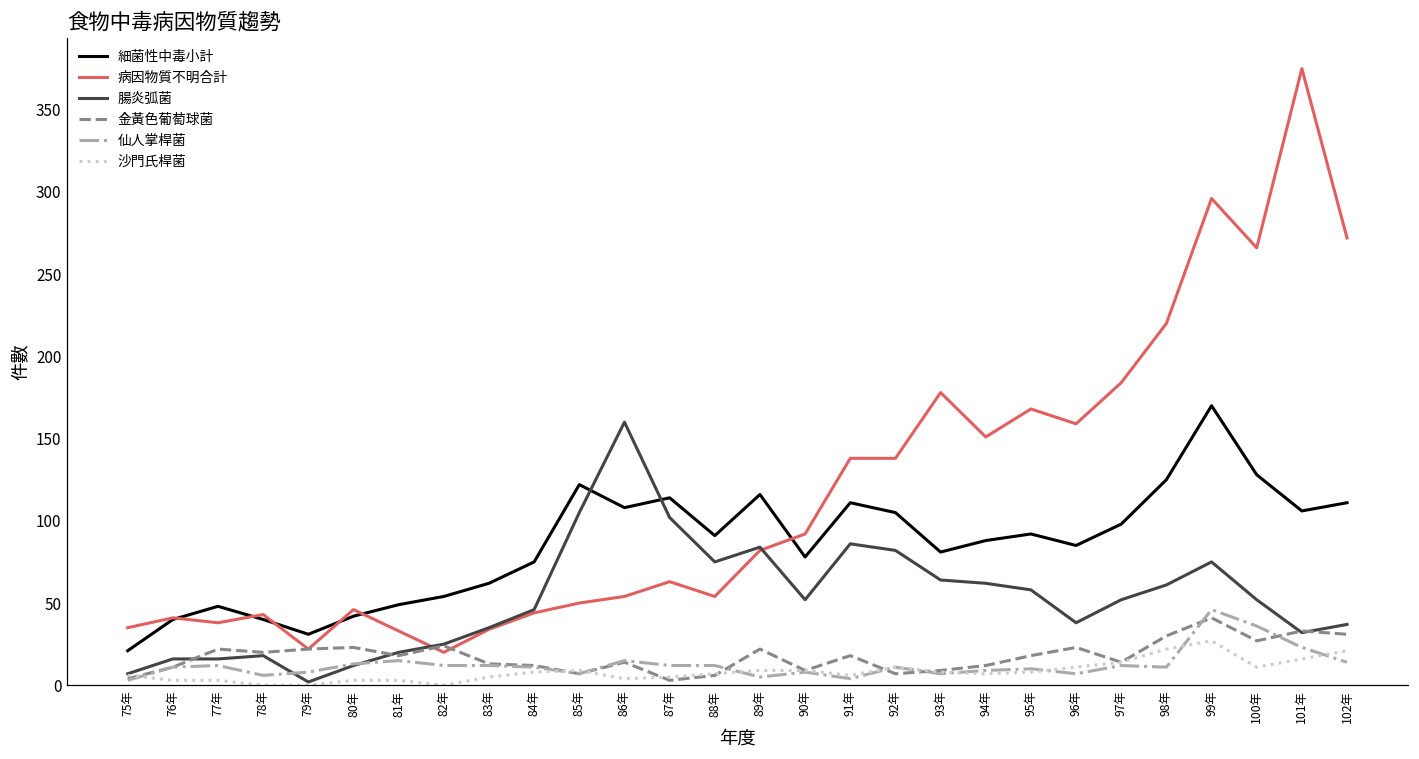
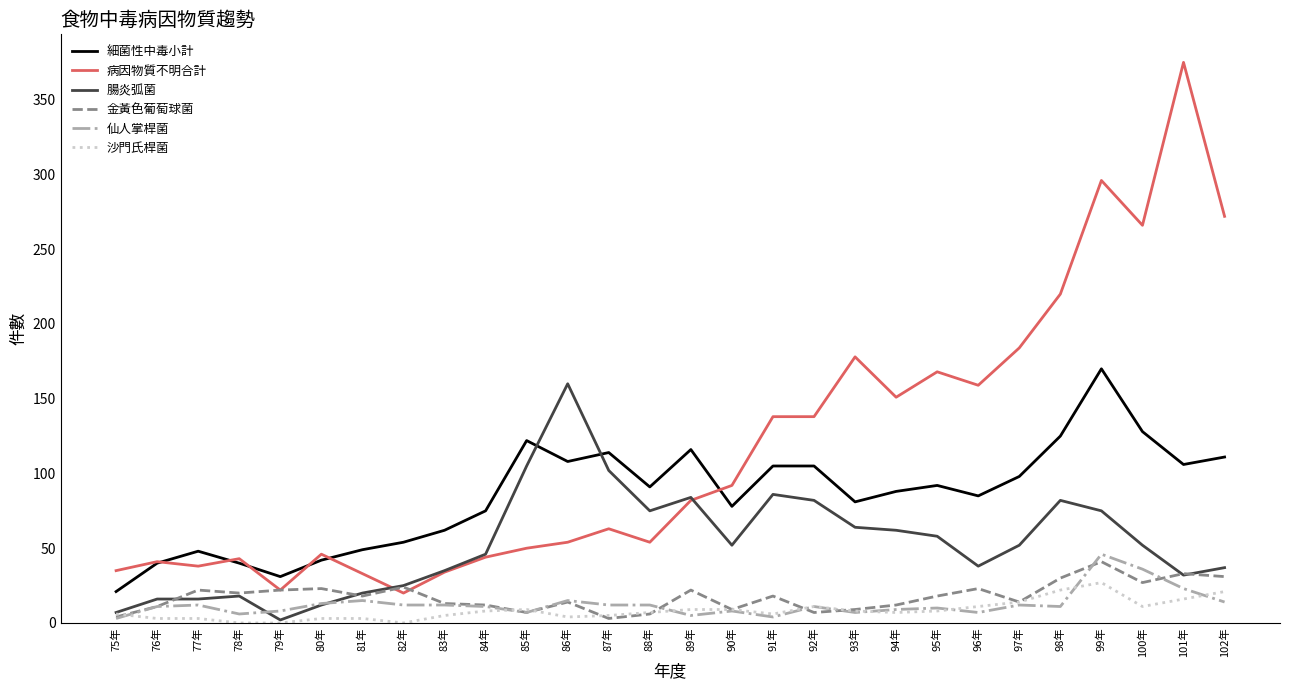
細菌性中毒小計, 91年: 111 -> 105
腸炎弧菌, 98年: 61 -> 82
